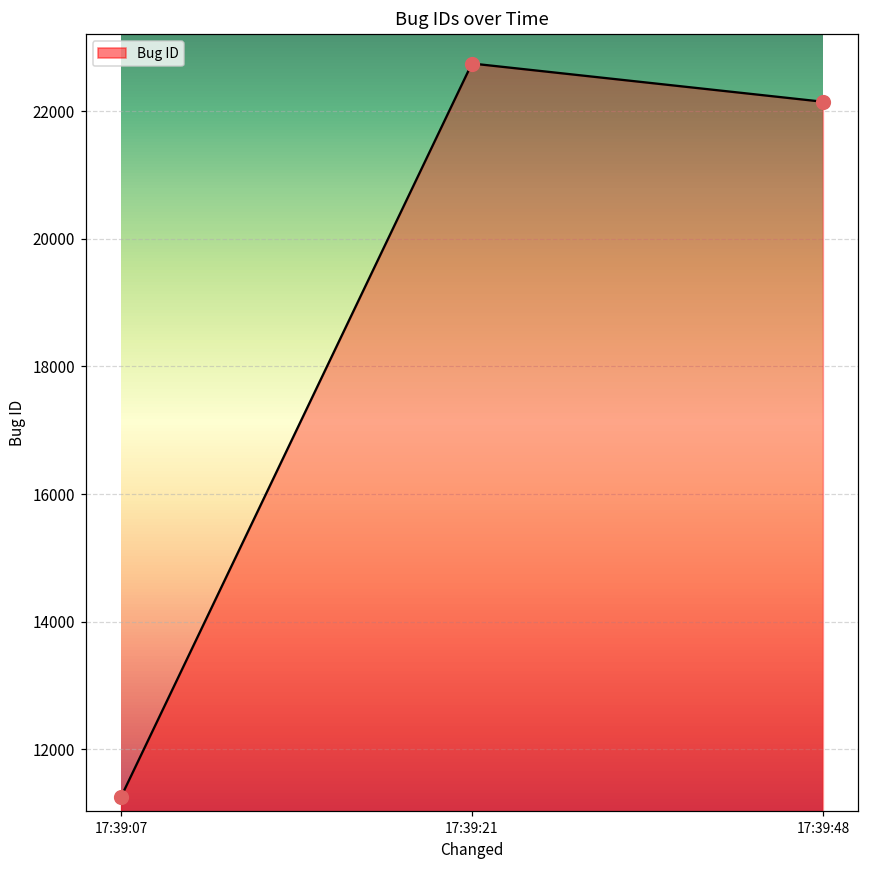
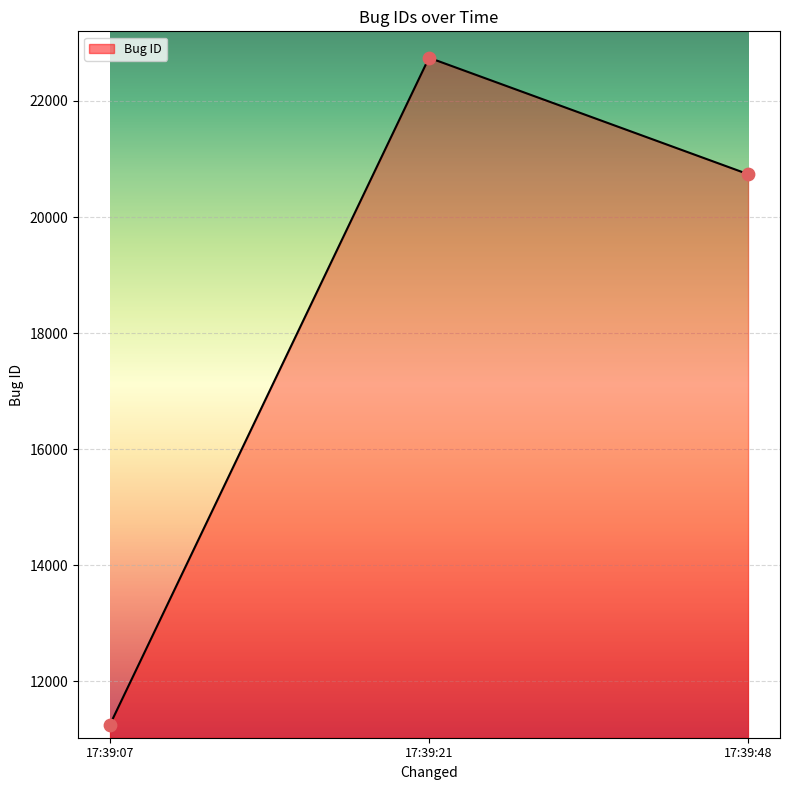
17:39:48: 22100 -> 20700
